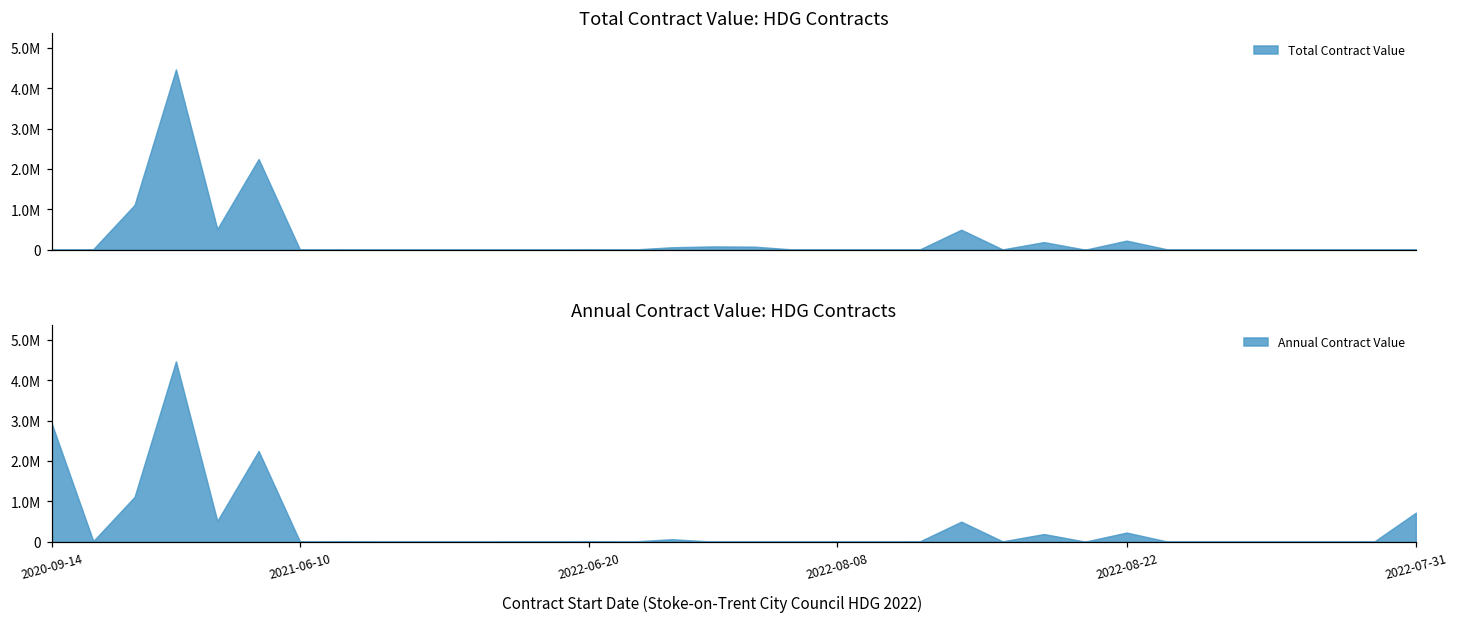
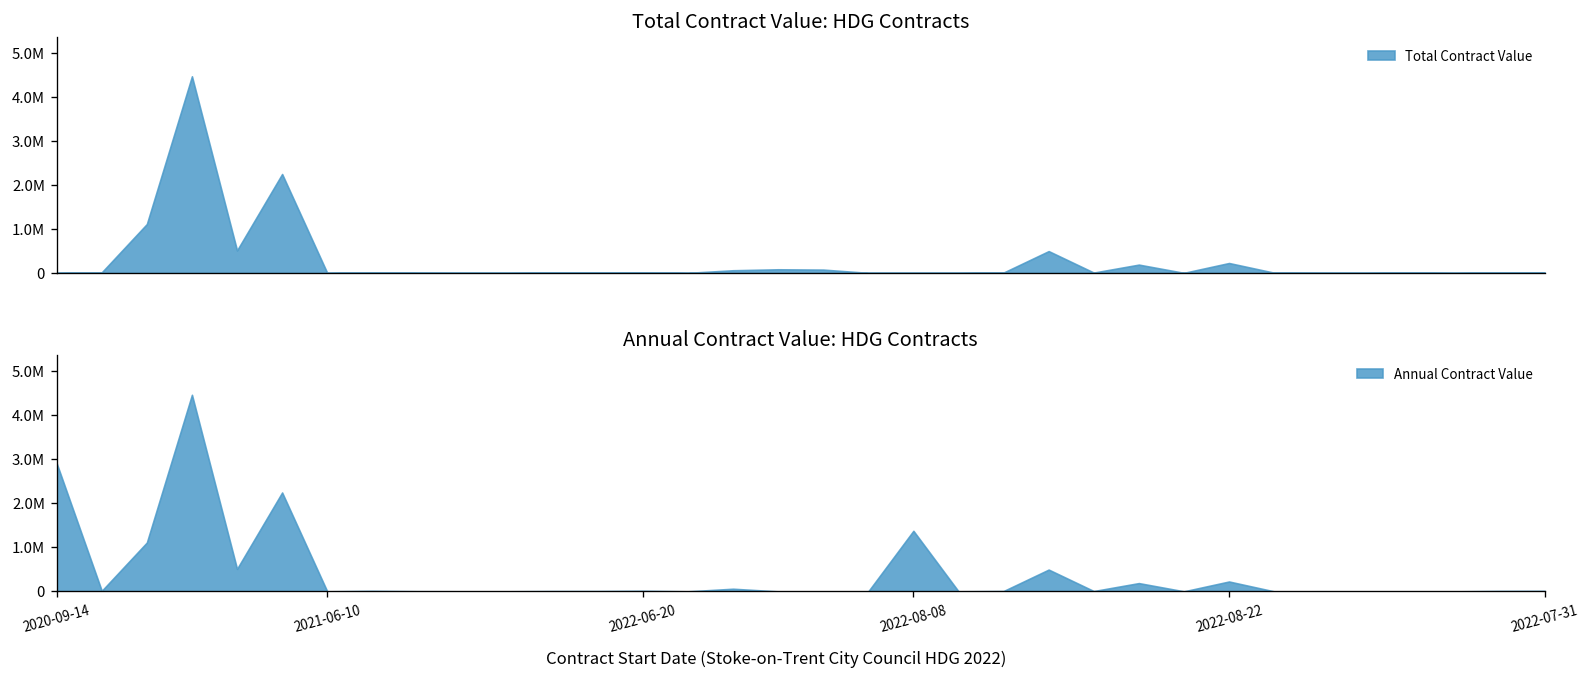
Annual Contract Value: HDG Contracts, 2022-08-08: 0 -> 1400000
Annual Contract Value: HDG Contracts, 2022-07-31: 700000 -> 0
